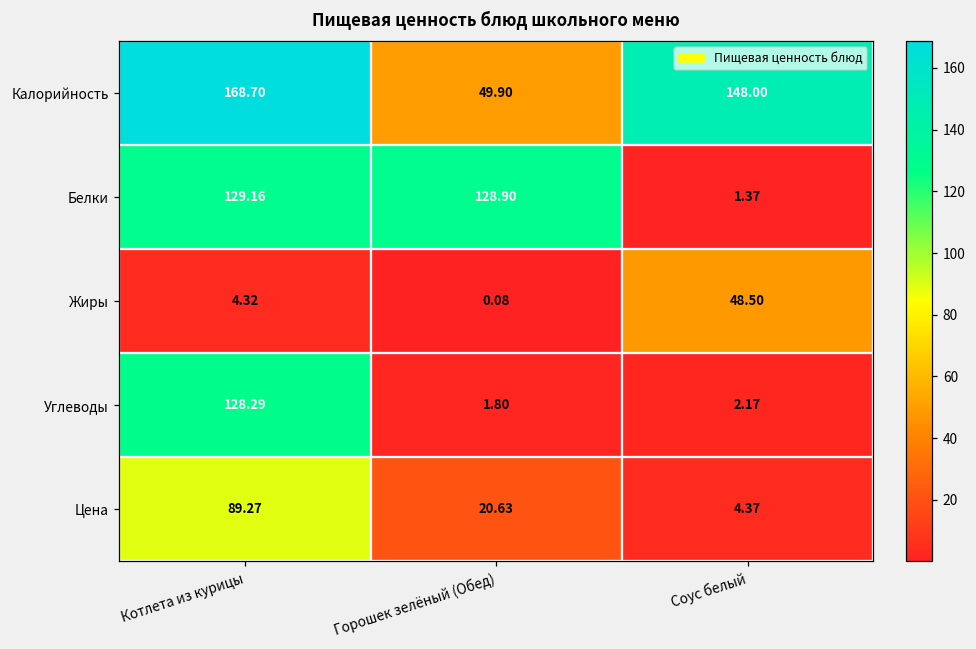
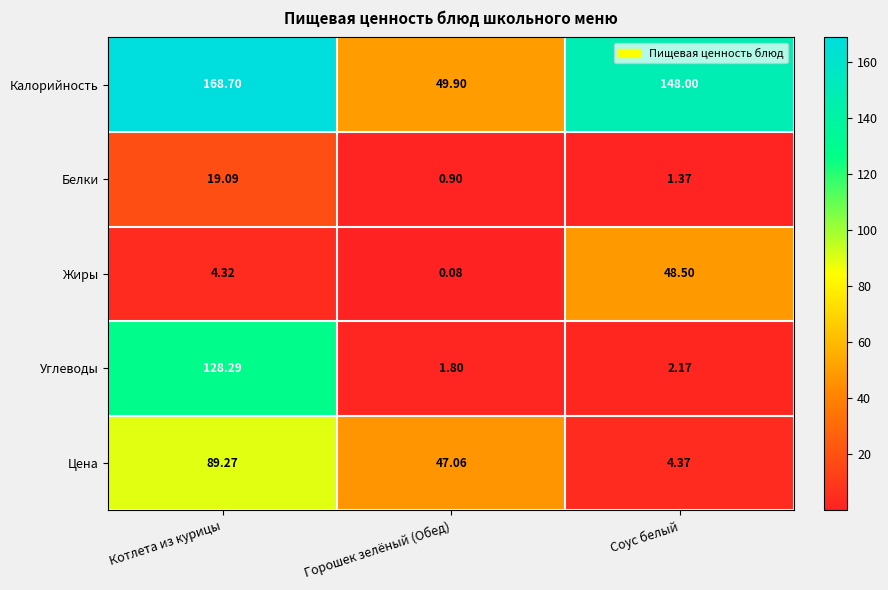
Белки, Котлета из курицы: 129.16 -> 19.09
Белки, Горошек зелёный (Обед): 128.90 -> 0.90
Цена, Горошек зелёный (Обед): 20.63 -> 47.06
